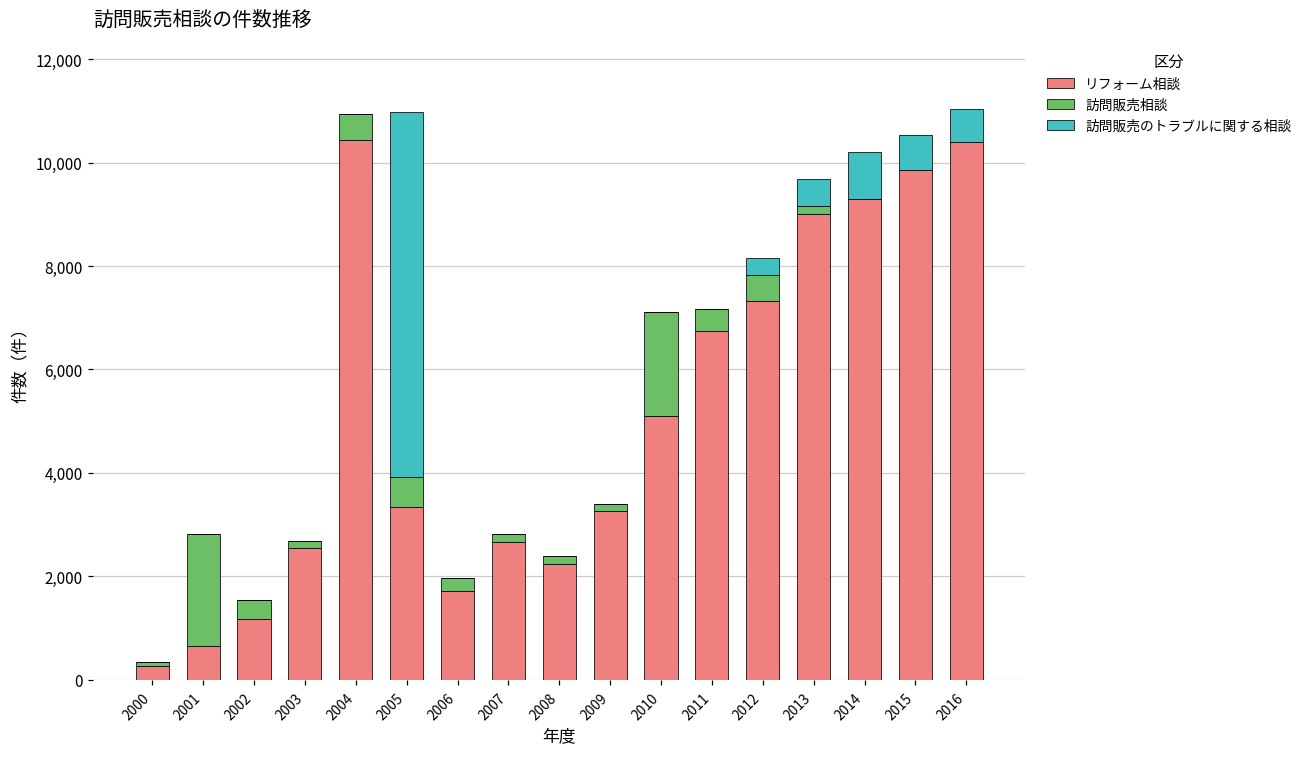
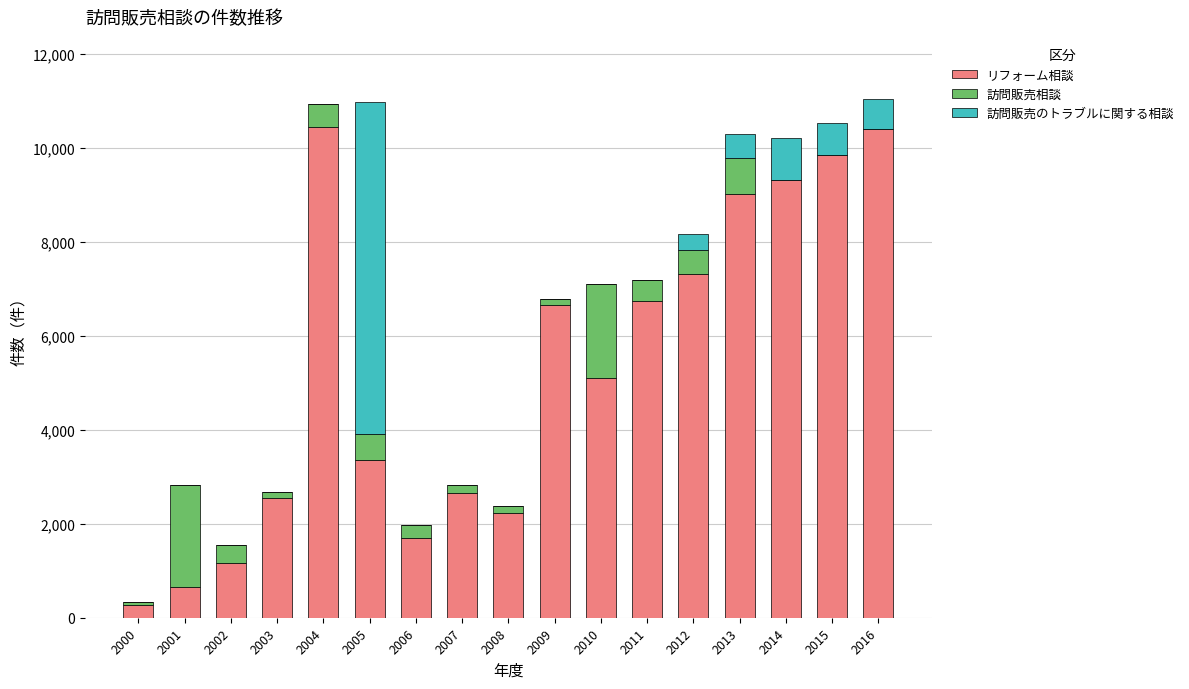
リフォーム相談, 2009: 3,300 -> 6,600
訪問販売相談, 2013: 200 -> 800
